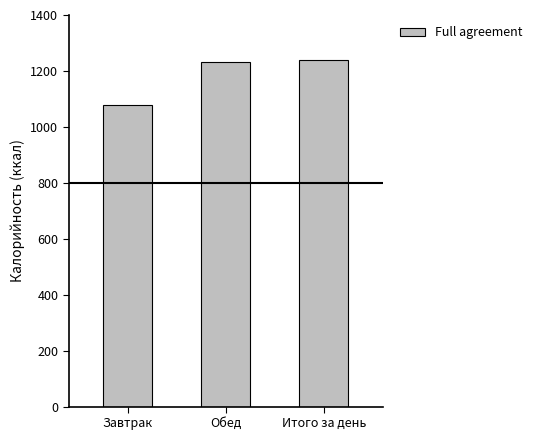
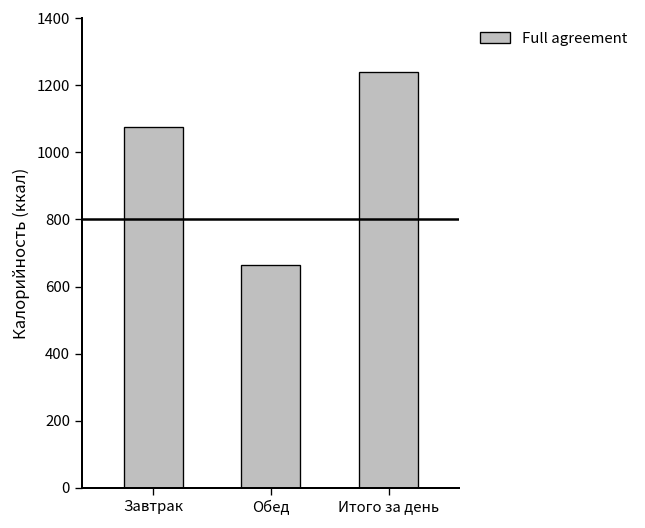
Обед: 1230 -> 660
